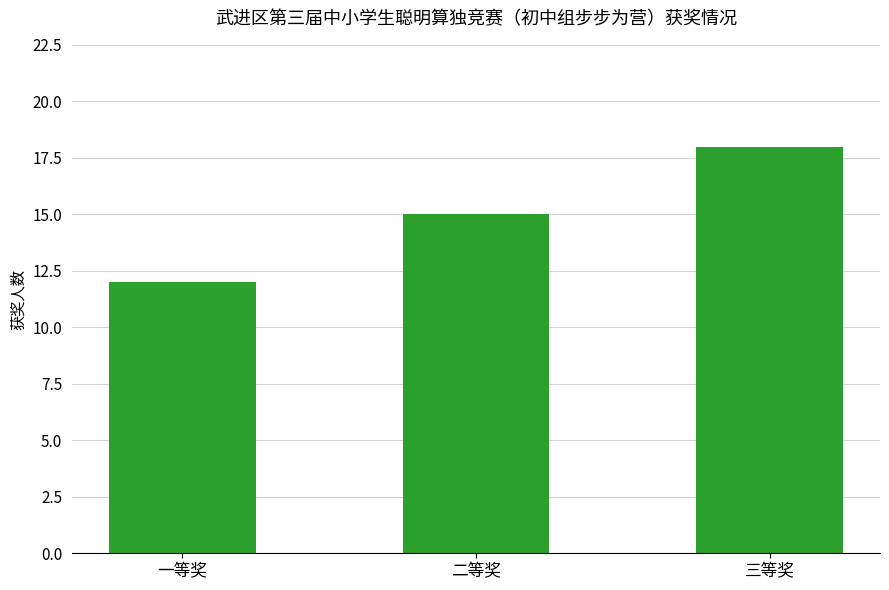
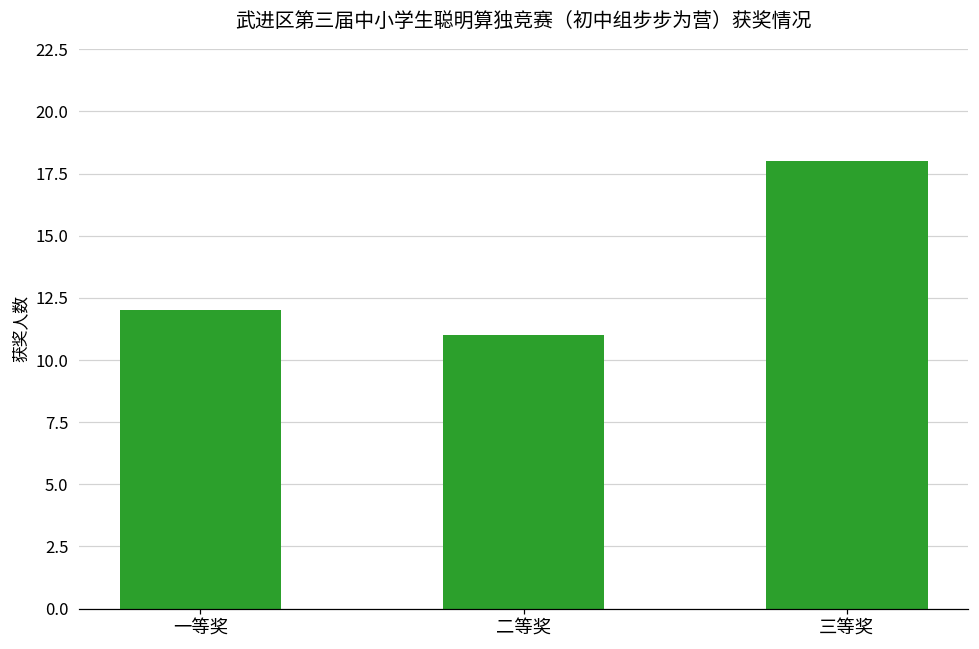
二等奖: 15 -> 11
